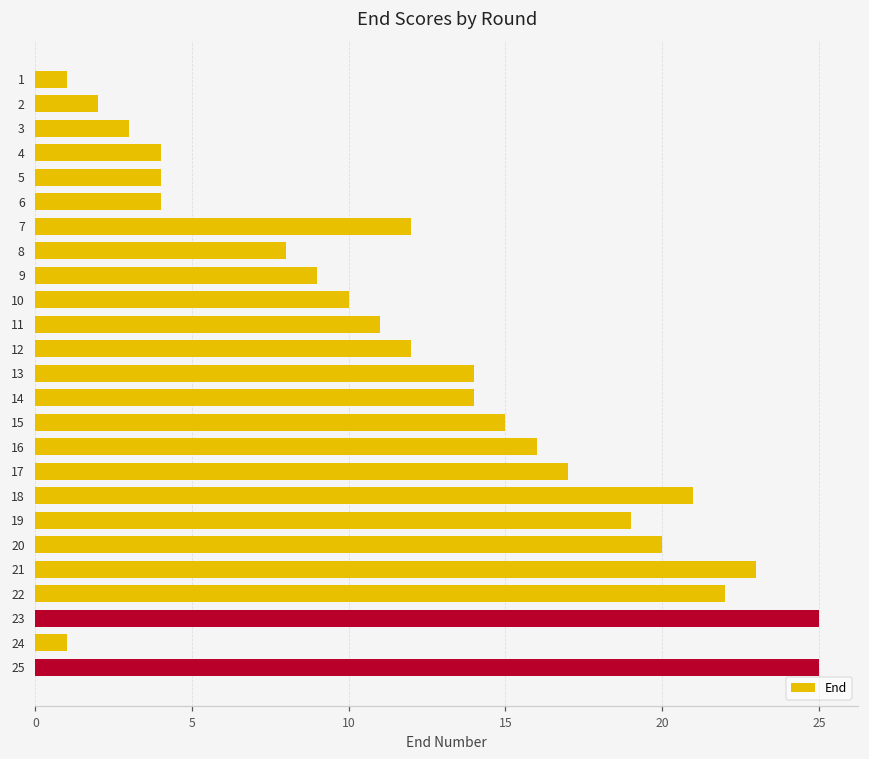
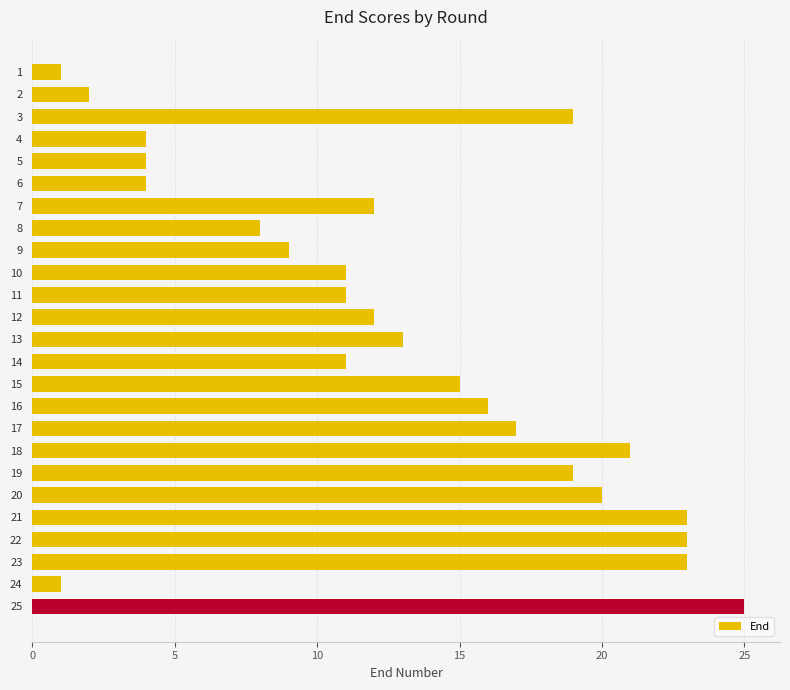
3: 3 -> 19
10: 10 -> 11
13: 14 -> 13
14: 14 -> 11
22: 22 -> 23
23: 25 -> 23
